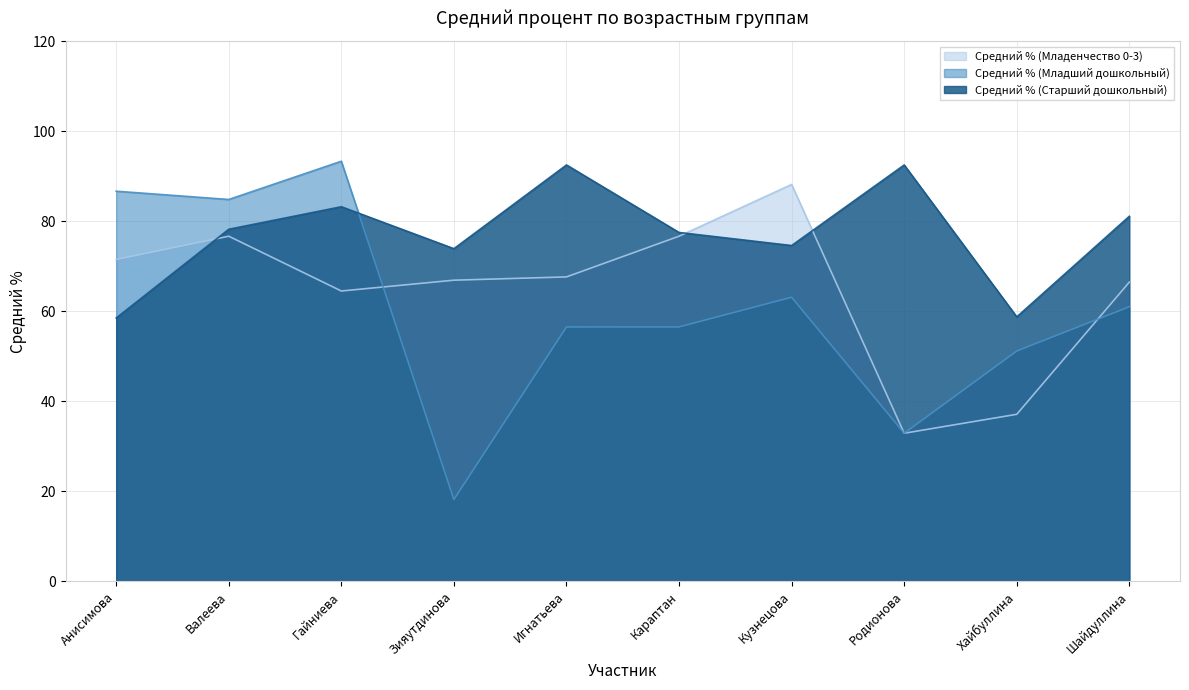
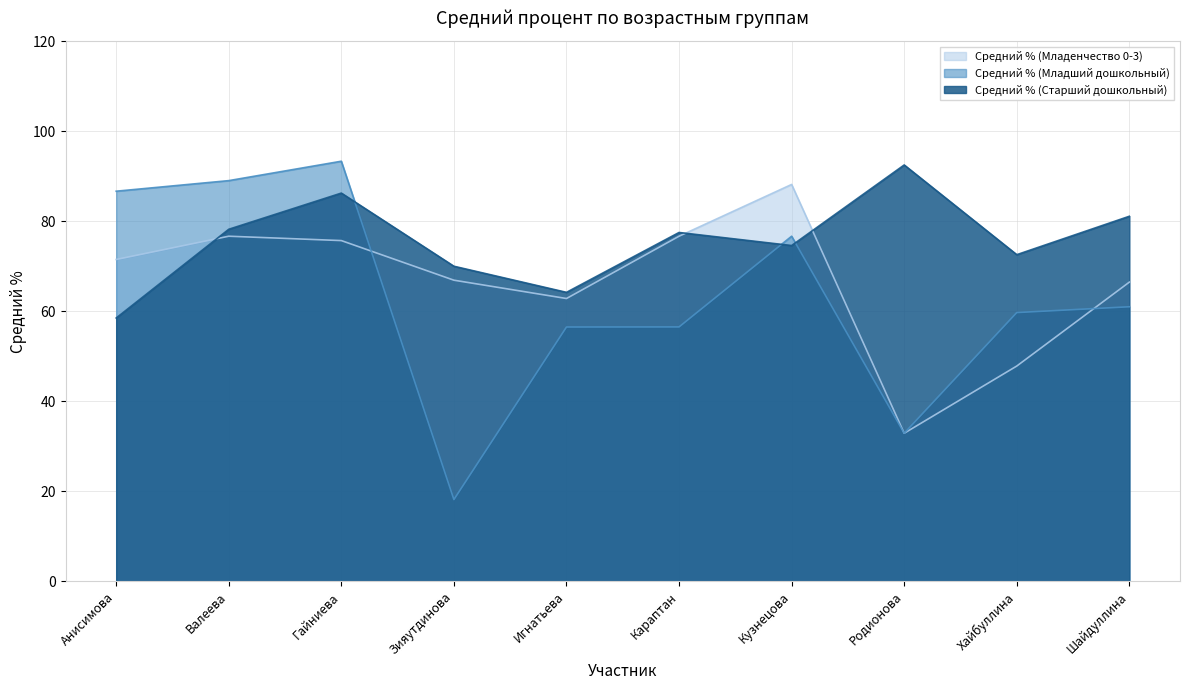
Средний % (Младший дошкольный), Валеева: 85 -> 89
Средний % (Младенчество 0-3), Гайниева: 65 -> 76
Средний % (Старший дошкольный), Гайниева: 83 -> 86
Средний % (Старший дошкольный), Зияутдинова: 74 -> 70
Средний % (Младенчество 0-3), Игнатьева: 68 -> 63
Средний % (Старший дошкольный), Игнатьева: 93 -> 64
Средний % (Младший дошкольный), Кузнецова: 63 -> 77
Средний % (Младенчество 0-3), Хайбуллина: 37 -> 48
Средний % (Младший дошкольный), Хайбуллина: 51 -> 60
Средний % (Старший дошкольный), Хайбуллина: 59 -> 73
